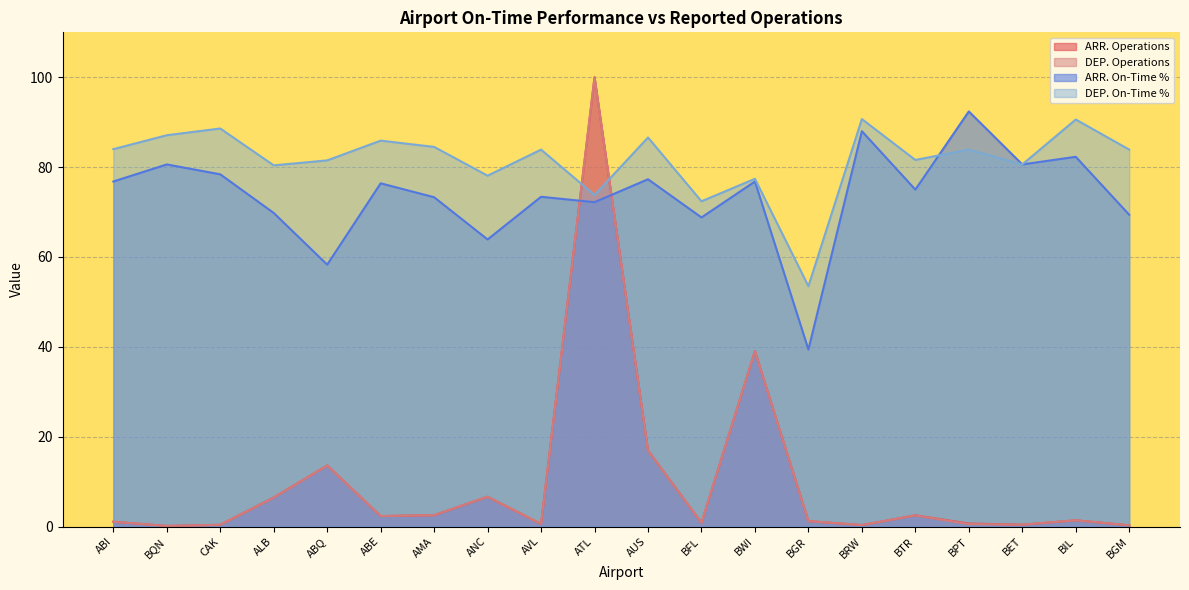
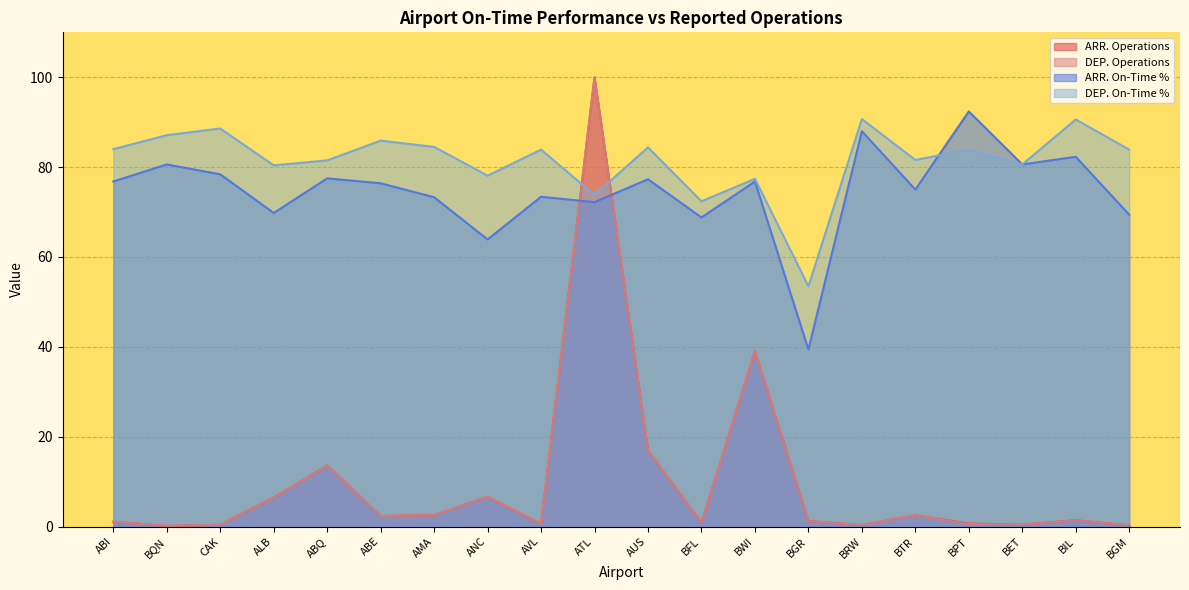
ARR. On-Time %, ABQ: 58 -> 78
DEP. On-Time %, AUS: 87 -> 84
